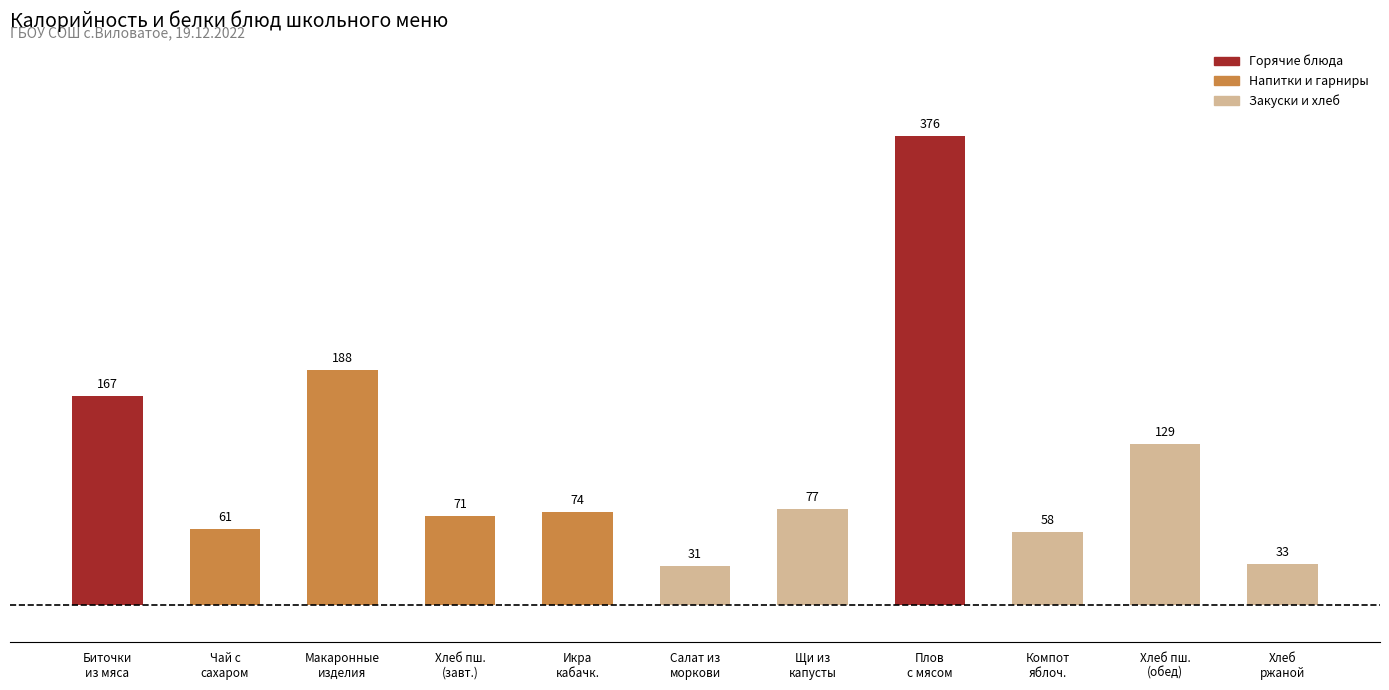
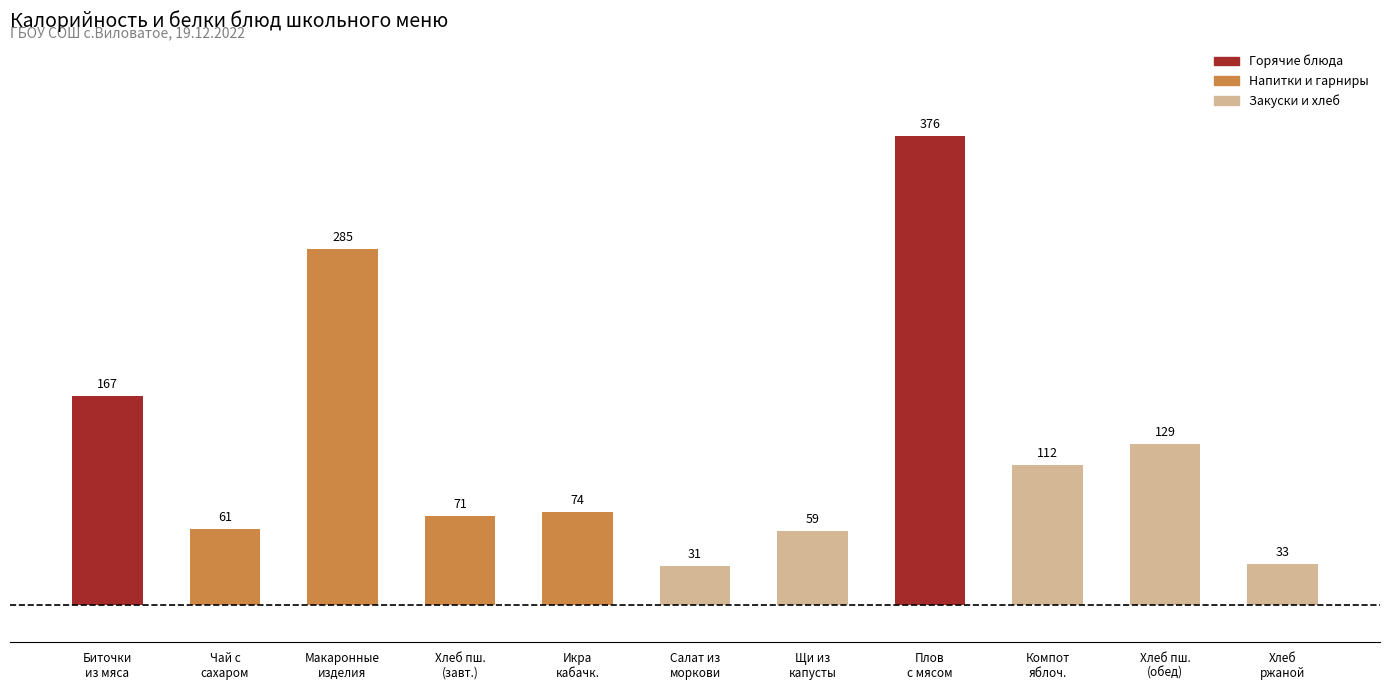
Макаронные изделия: 188 -> 285
Щи из капусты: 77 -> 59
Компот яблоч.: 58 -> 112
